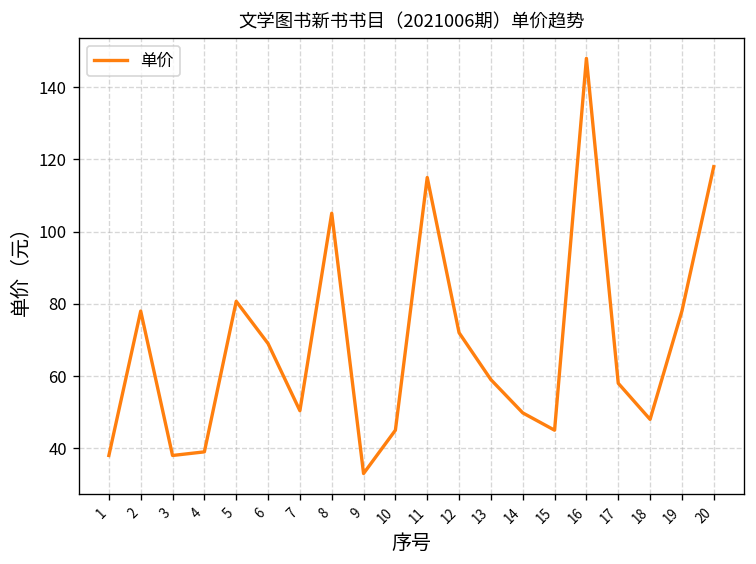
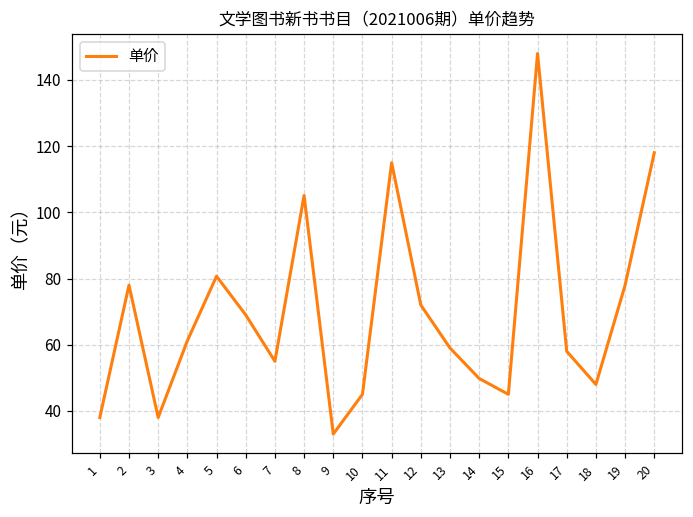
4: 39 -> 61
7: 50 -> 55
